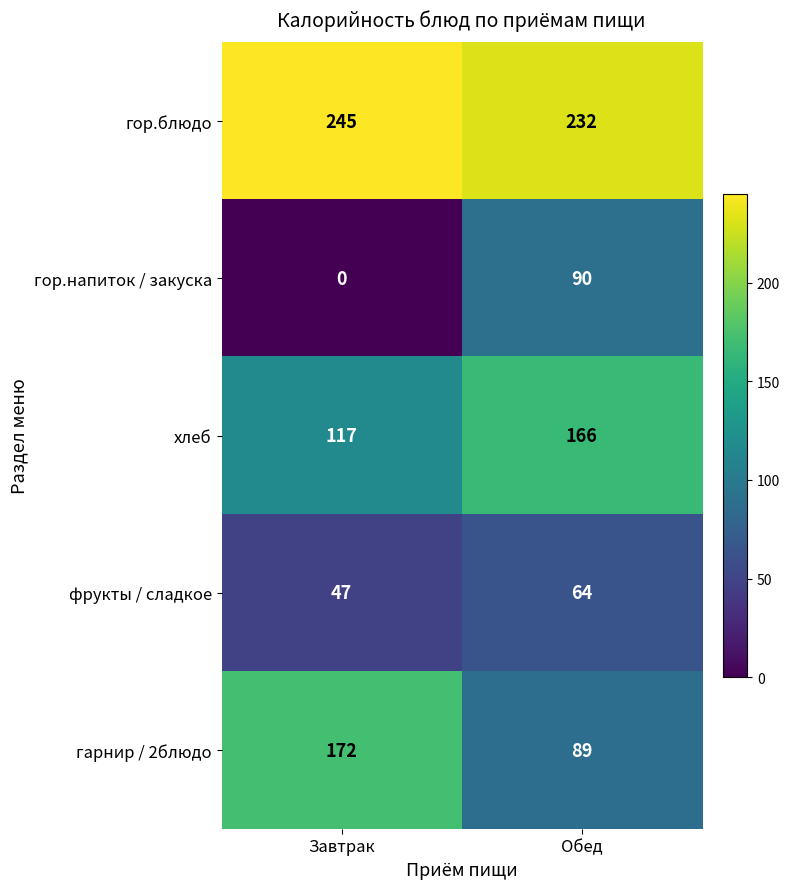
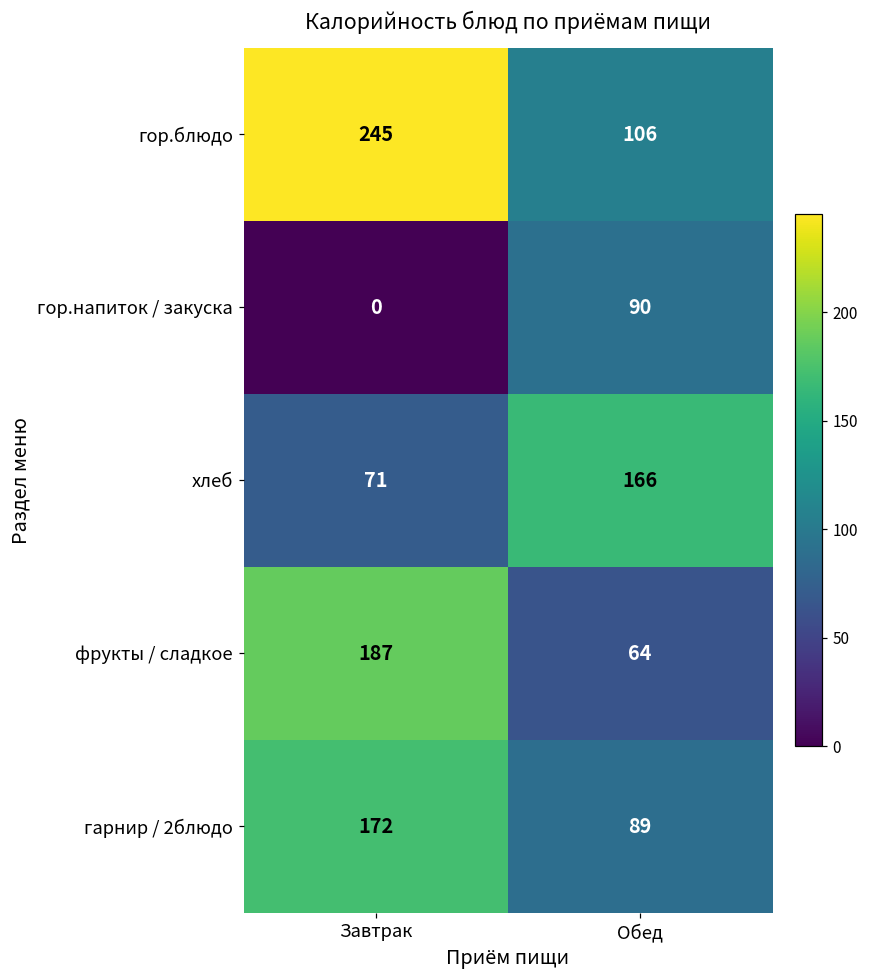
гор.блюдо, Обед: 232 -> 106
хлеб, Завтрак: 117 -> 71
фрукты / сладкое, Завтрак: 47 -> 187
